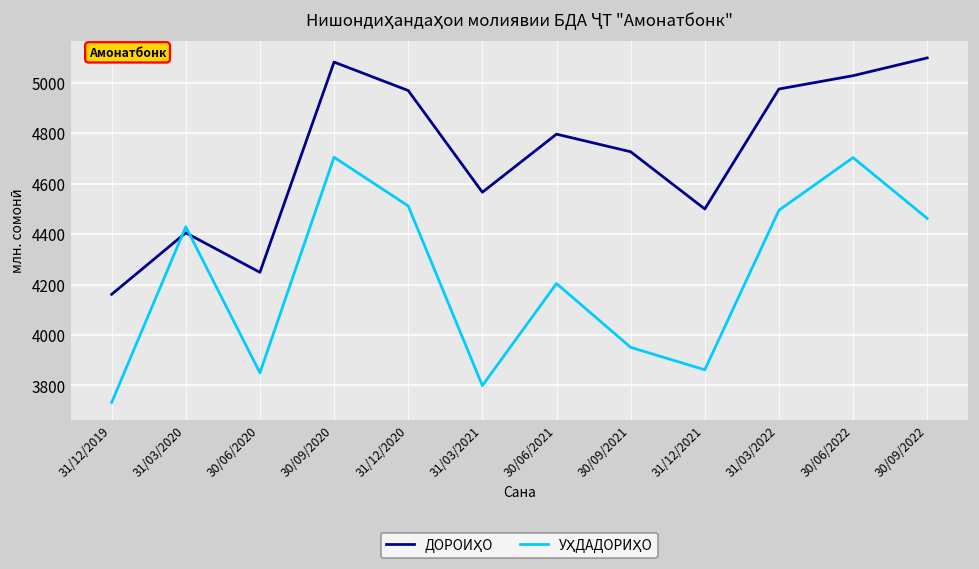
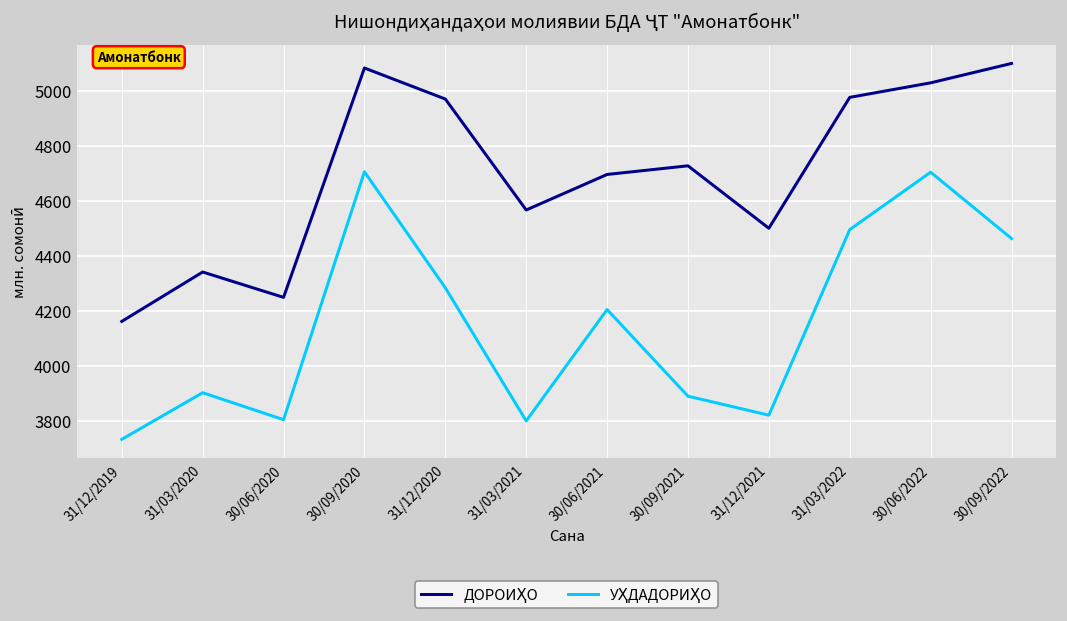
ДОРОИҲО, 31/03/2020: 4410 -> 4340
УҲДАДОРИҲО, 31/03/2020: 4430 -> 3900
УҲДАДОРИҲО, 30/06/2020: 3850 -> 3800
УҲДАДОРИҲО, 31/12/2020: 4510 -> 4280
ДОРОИҲО, 30/06/2021: 4800 -> 4700
УҲДАДОРИҲО, 30/09/2021: 3950 -> 3890
УҲДАДОРИҲО, 31/12/2021: 3860 -> 3820
